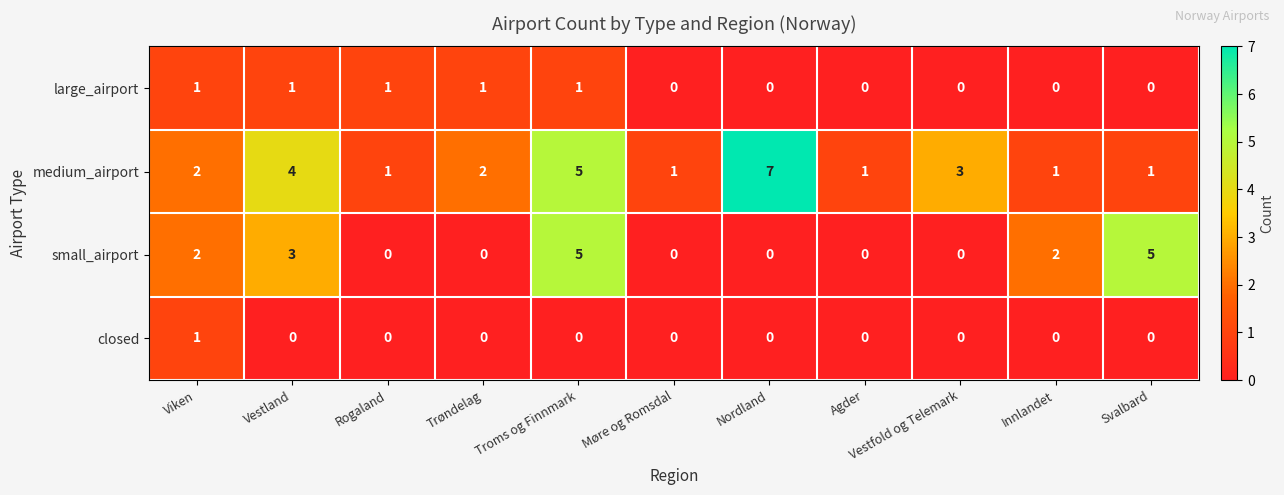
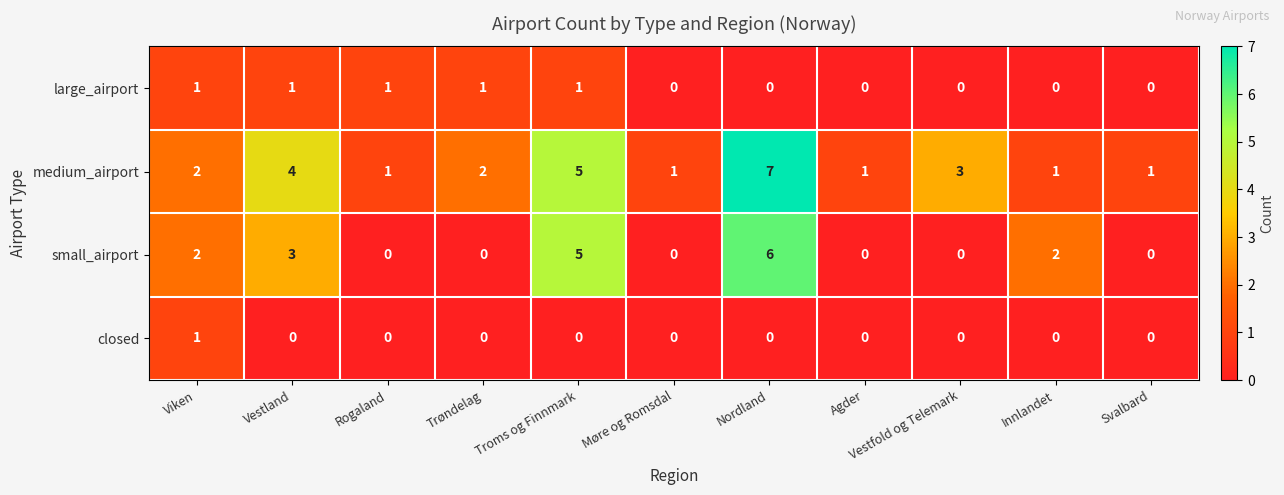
small_airport, Nordland: 0 -> 6
small_airport, Svalbard: 5 -> 0
